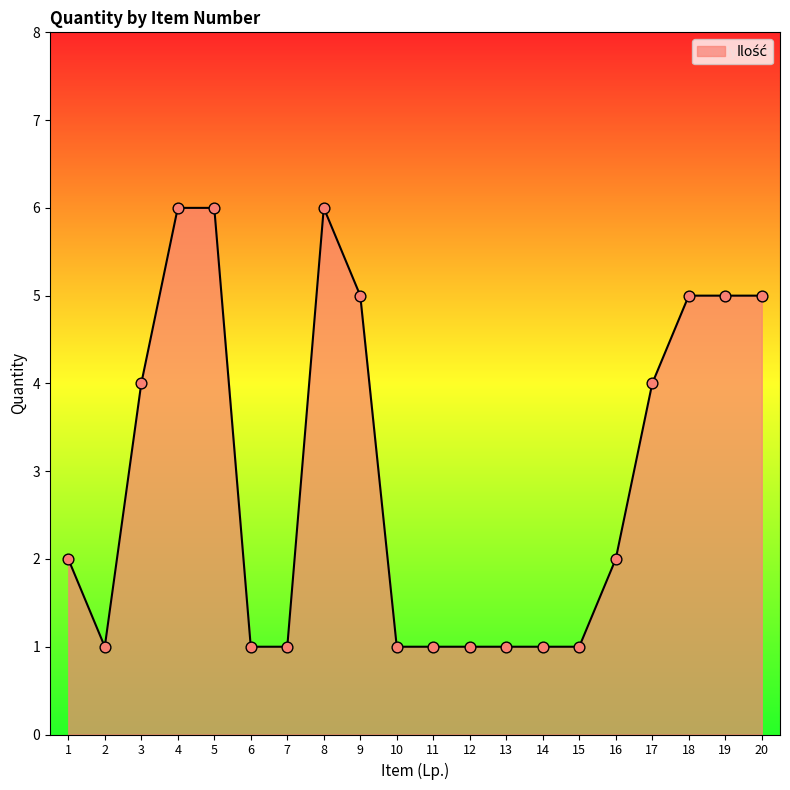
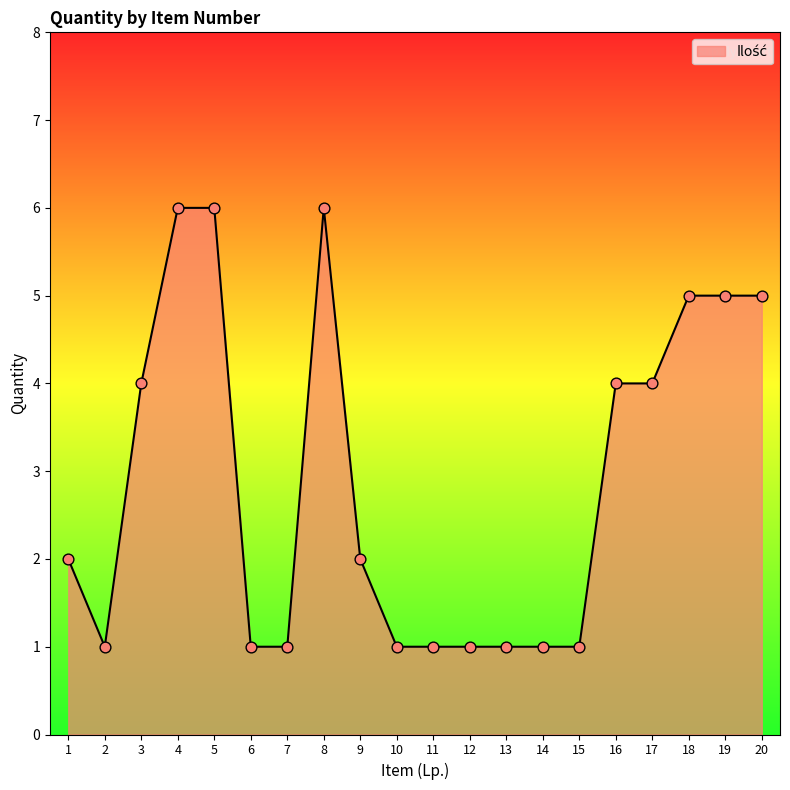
9: 5 -> 2
16: 2 -> 4
